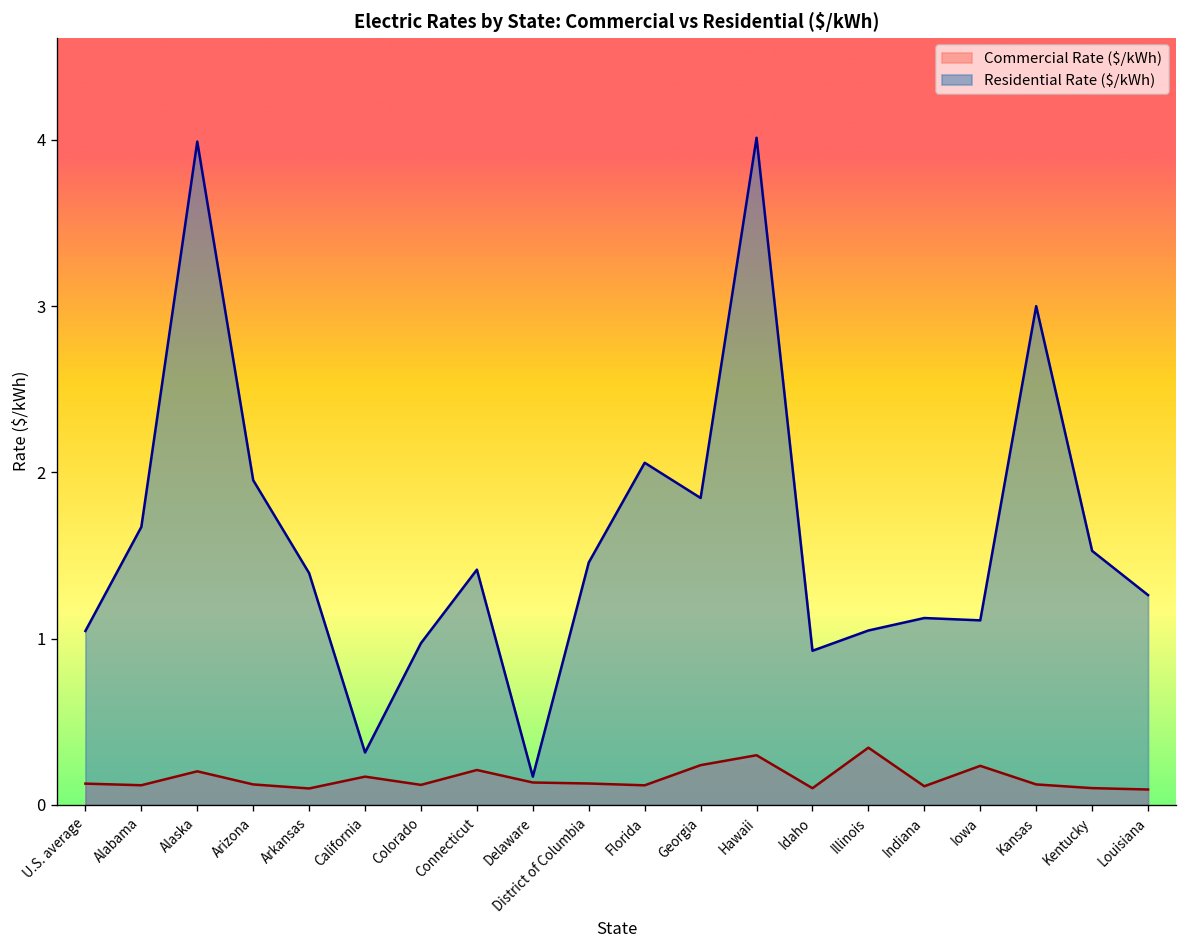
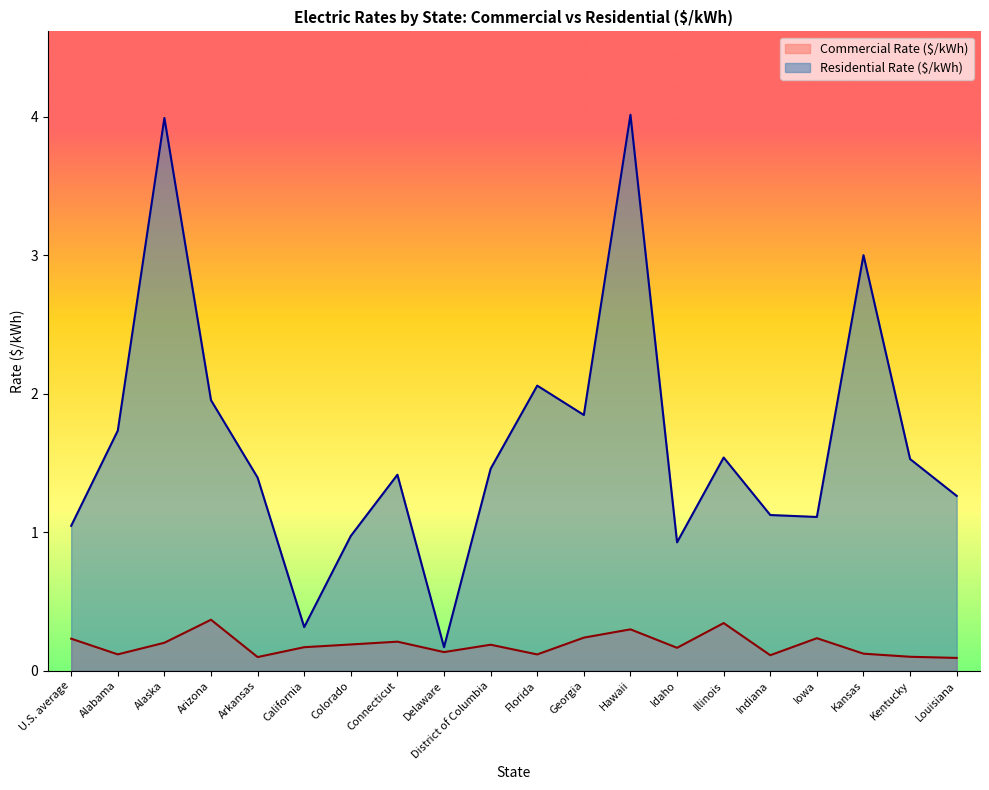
Commercial Rate ($/kWh), U.S. average: 0.13 -> 0.23
Residential Rate ($/kWh), Alabama: 1.67 -> 1.73
Commercial Rate ($/kWh), Arizona: 0.12 -> 0.37
Commercial Rate ($/kWh), Colorado: 0.12 -> 0.19
Commercial Rate ($/kWh), District of Columbia: 0.13 -> 0.19
Commercial Rate ($/kWh), Idaho: 0.10 -> 0.17
Residential Rate ($/kWh), Illinois: 1.05 -> 1.54
